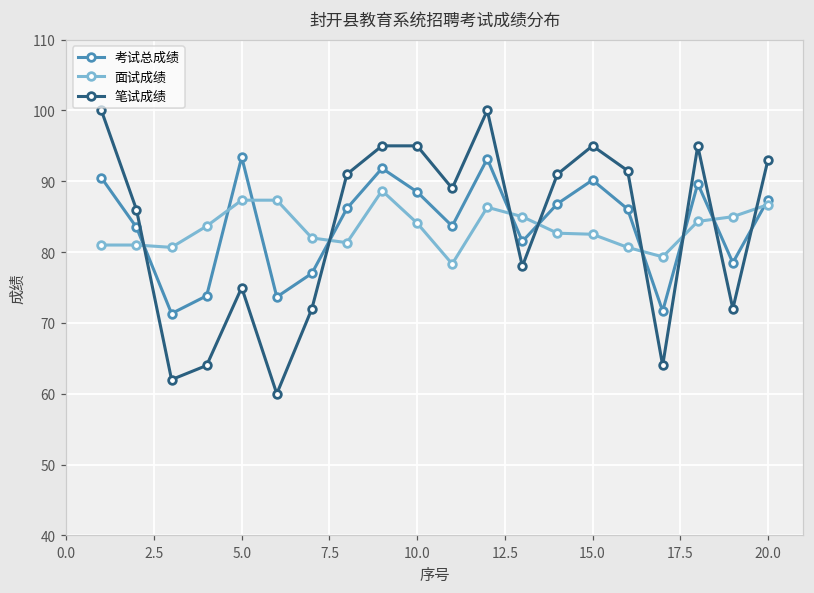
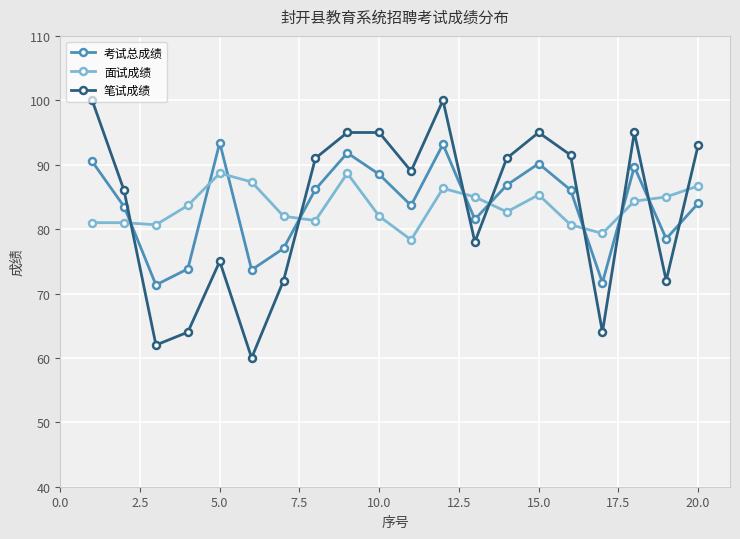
面试成绩, 5.0: 87 -> 89
面试成绩, 10.0: 84 -> 82
面试成绩, 15.0: 83 -> 85
考试总成绩, 20.0: 87 -> 84
